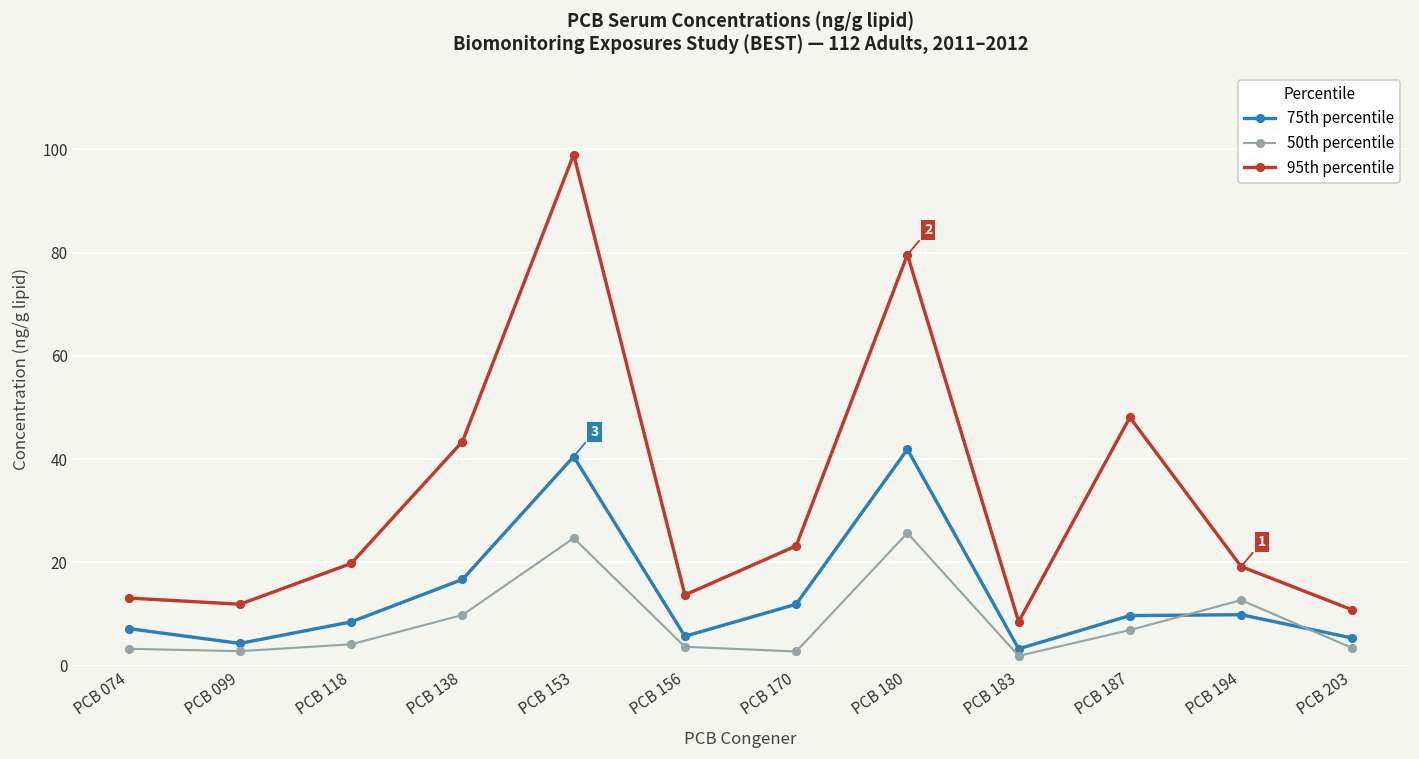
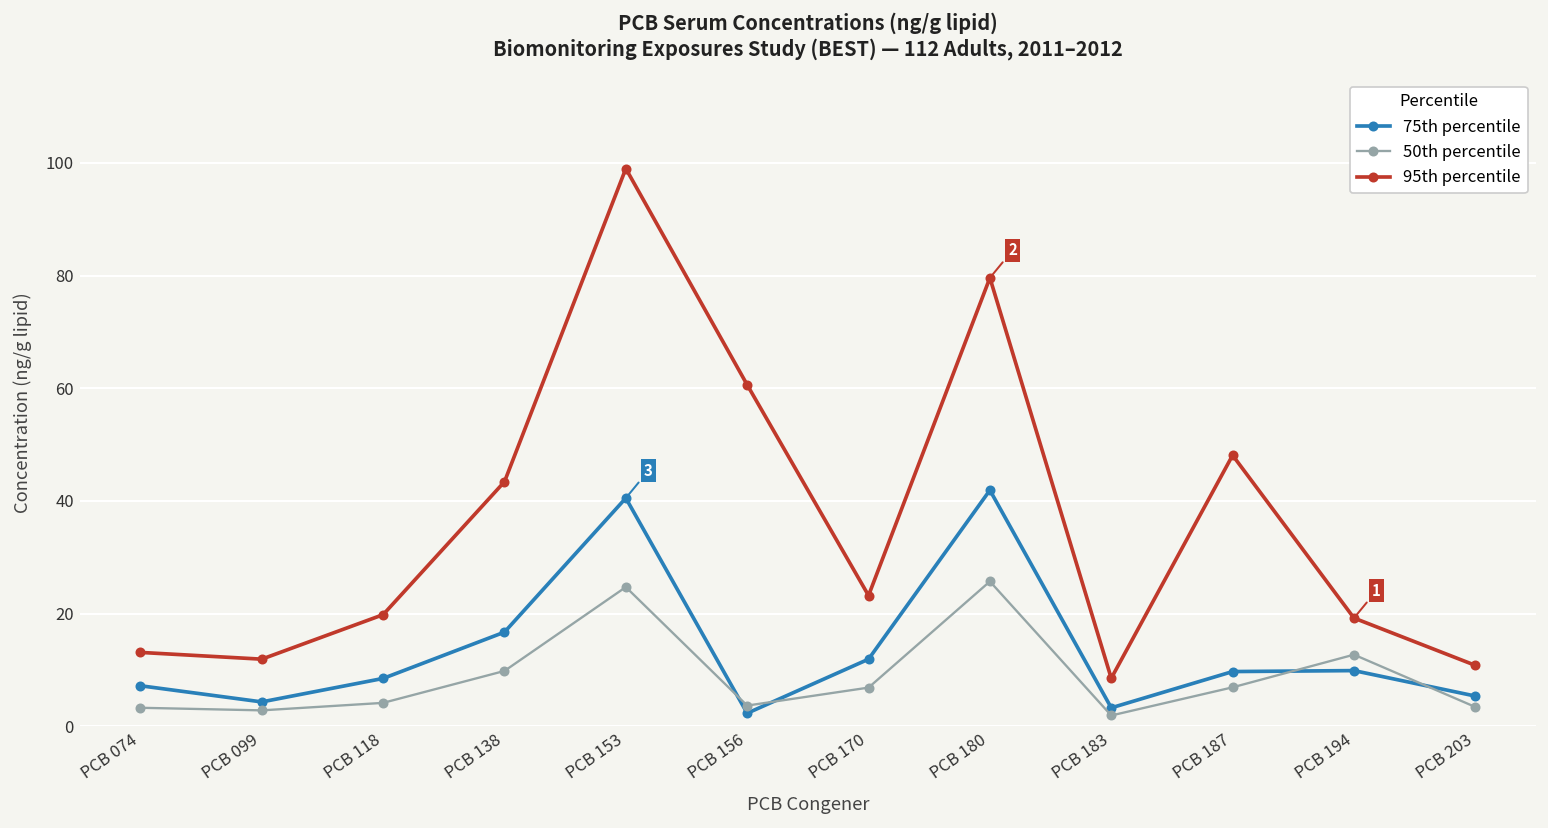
75th percentile, PCB 156: 6 -> 2
95th percentile, PCB 156: 14 -> 61
50th percentile, PCB 170: 3 -> 7
